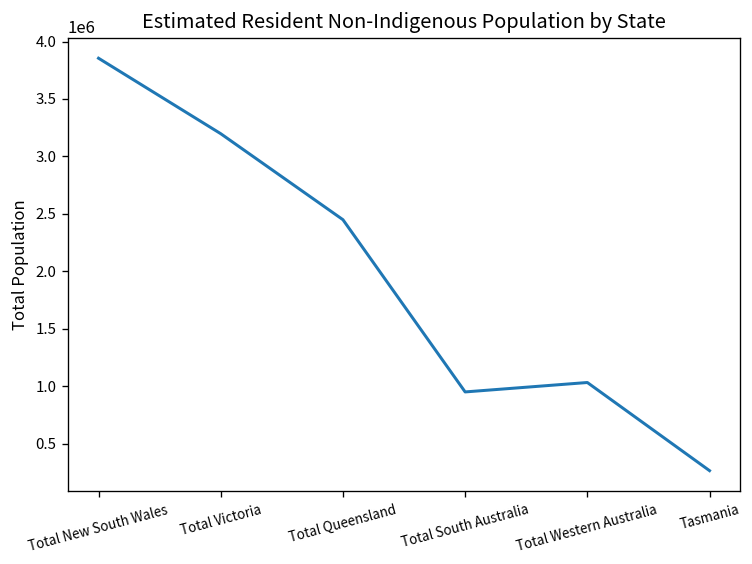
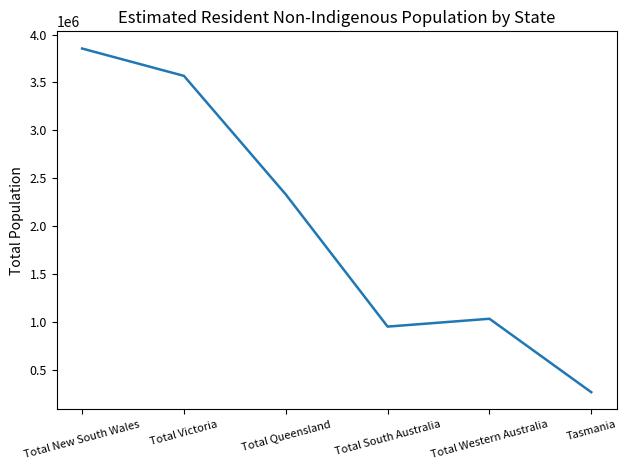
Total Victoria: 3200000 -> 3600000
Total Queensland: 2400000 -> 2300000
